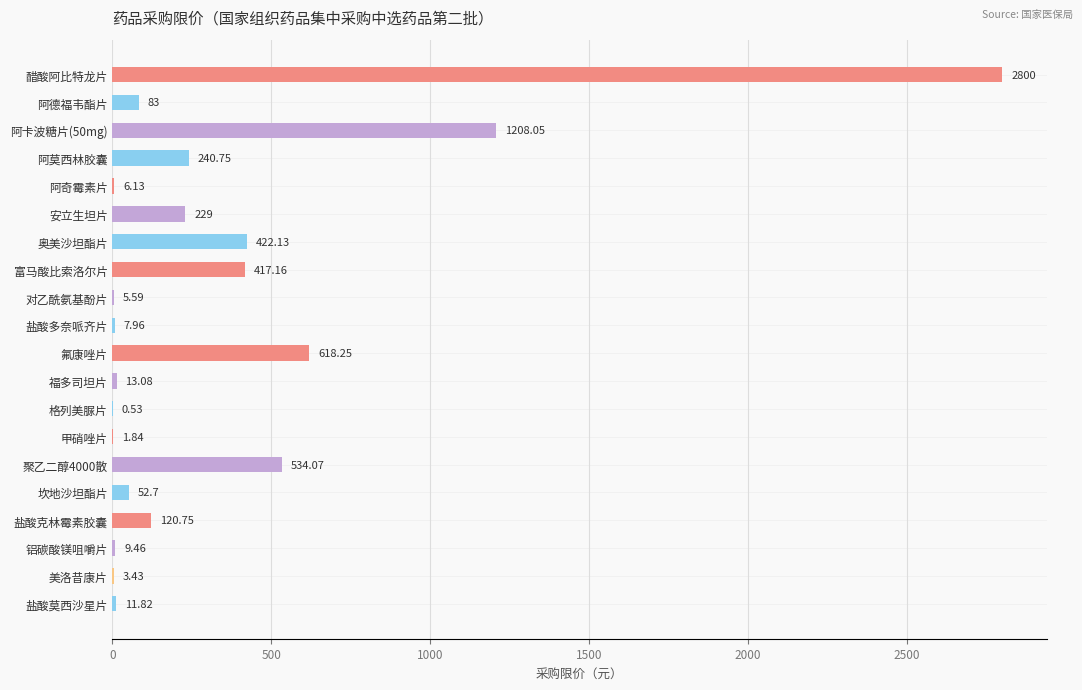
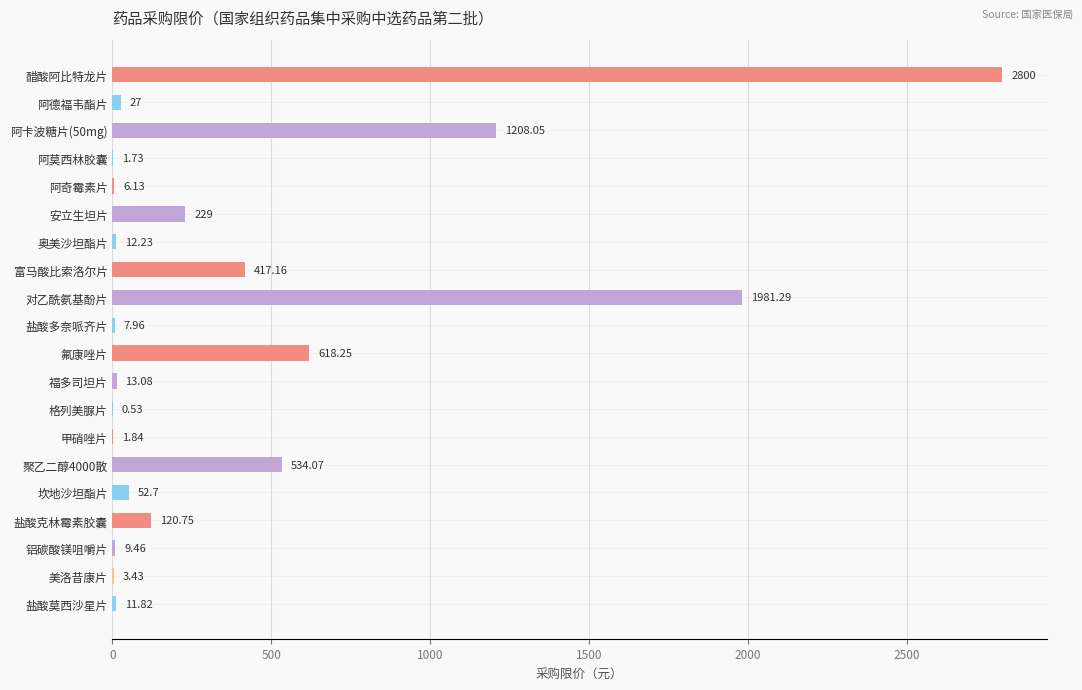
阿德福韦酯片: 83 -> 27
阿莫西林胶囊: 240.75 -> 1.73
奥美沙坦酯片: 422.13 -> 12.23
对乙酰氨基酚片: 5.59 -> 1981.29
